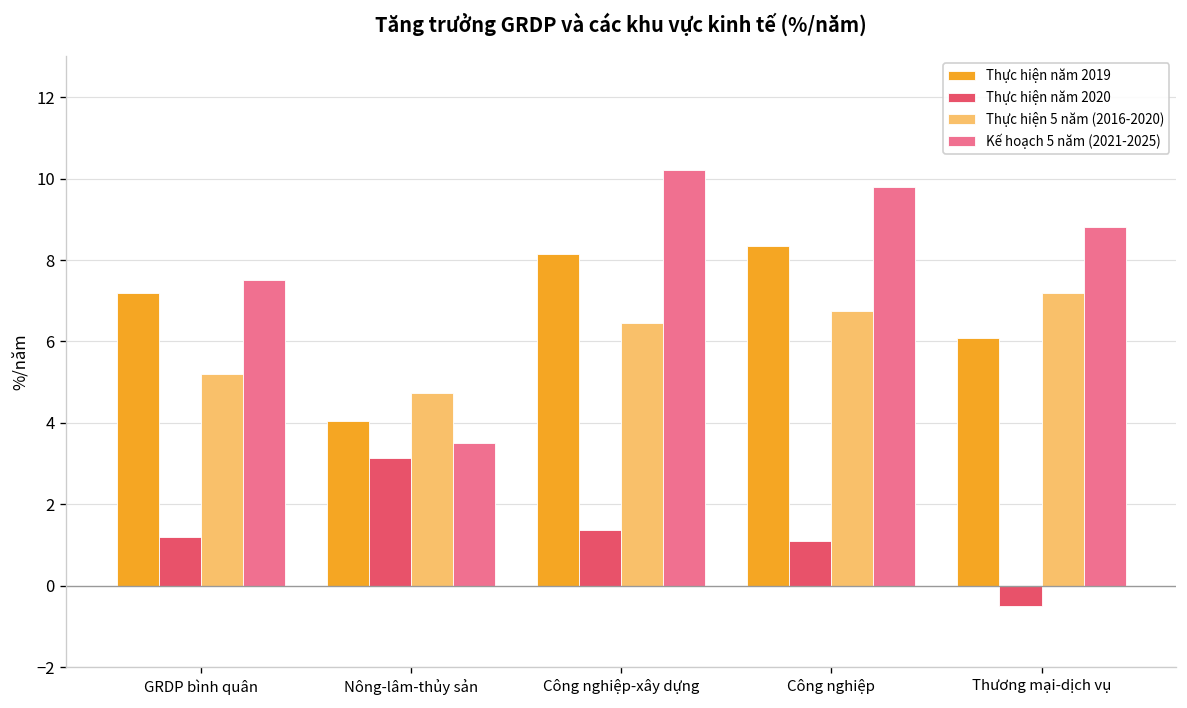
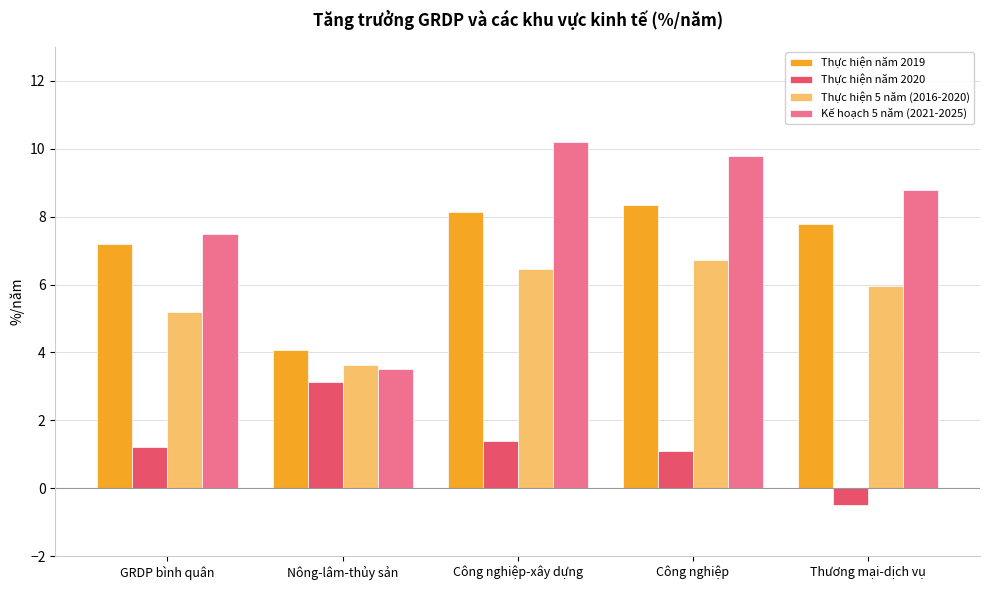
Thực hiện 5 năm (2016-2020), Nông-lâm-thủy sản: 4.7 -> 3.6
Thực hiện năm 2019, Thương mại-dịch vụ: 6.1 -> 7.8
Thực hiện 5 năm (2016-2020), Thương mại-dịch vụ: 7.2 -> 6.0
